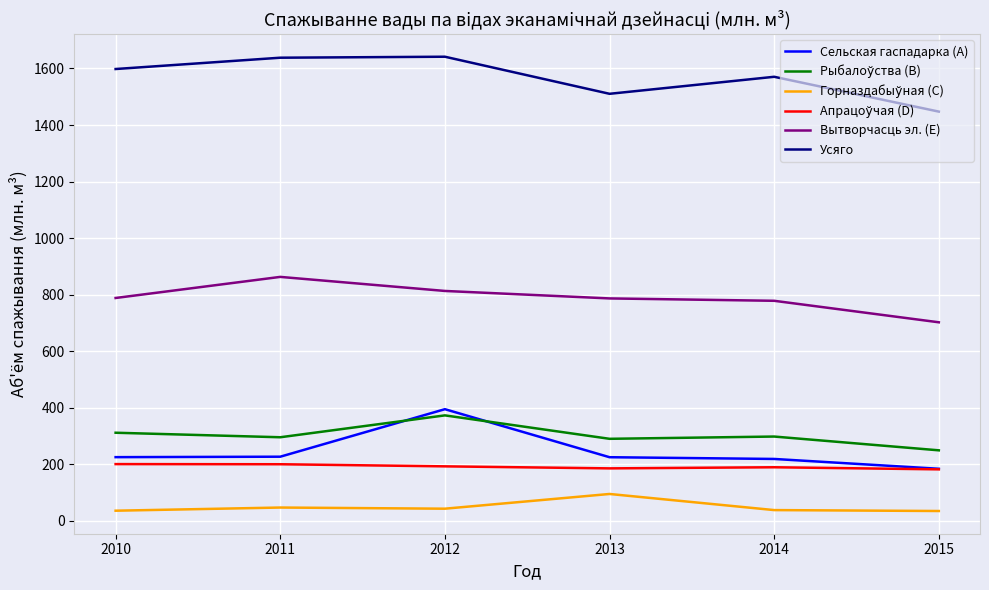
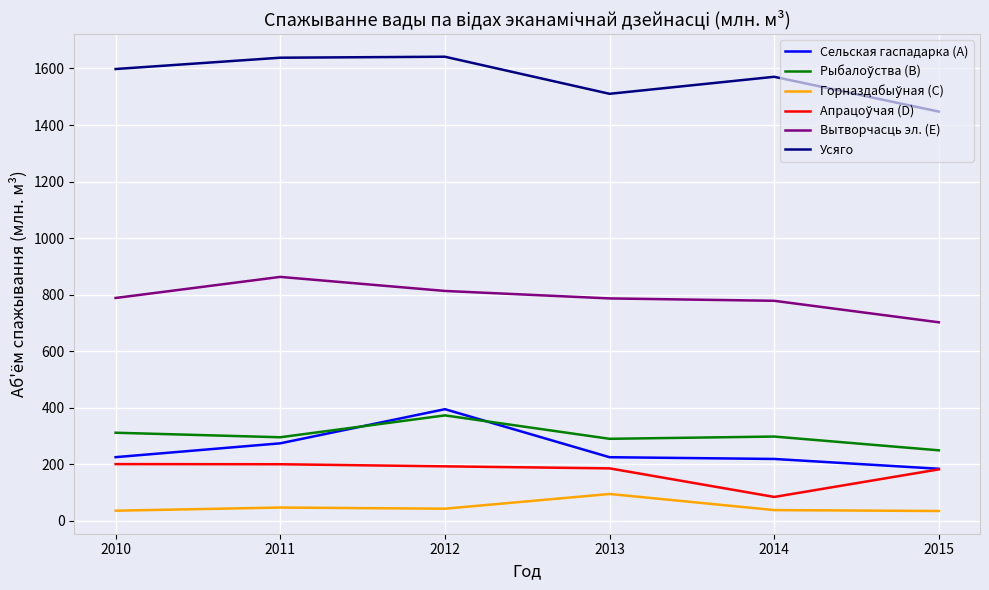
Сельская гаспадарка (A), 2011: 230 -> 270
Апрацоўчая (D), 2014: 190 -> 80
